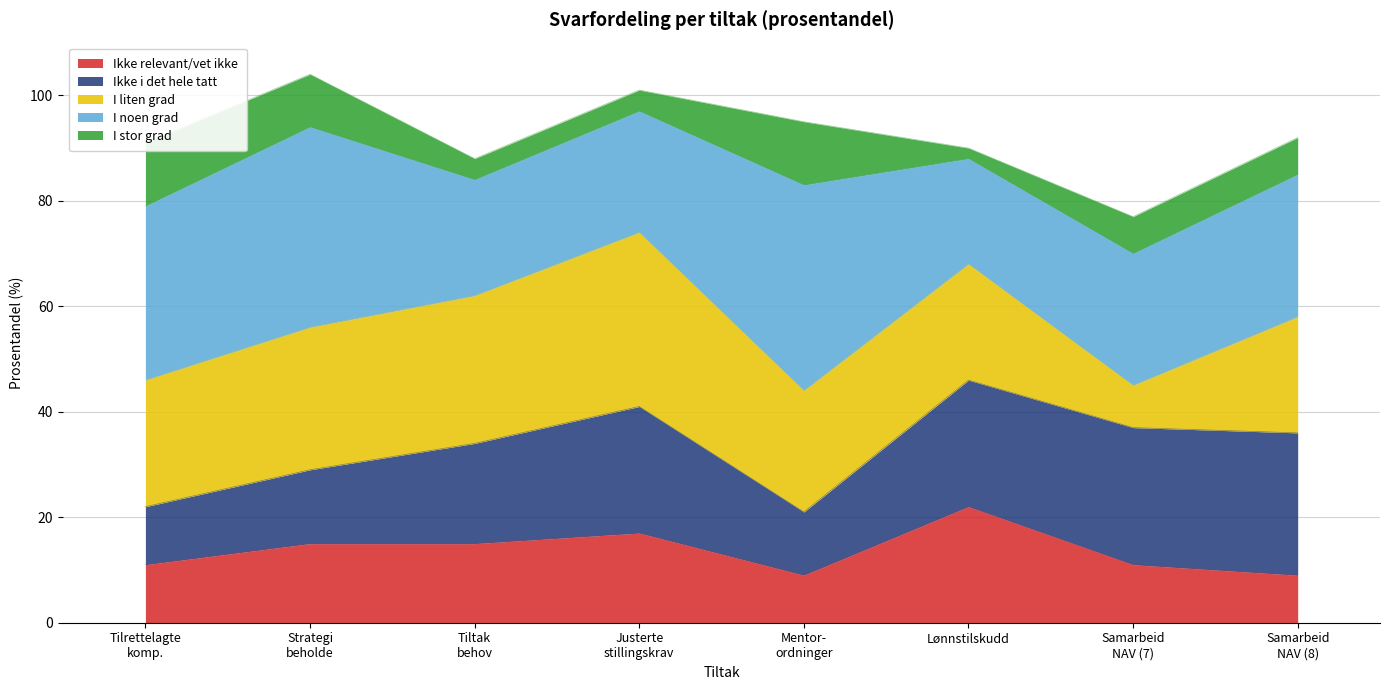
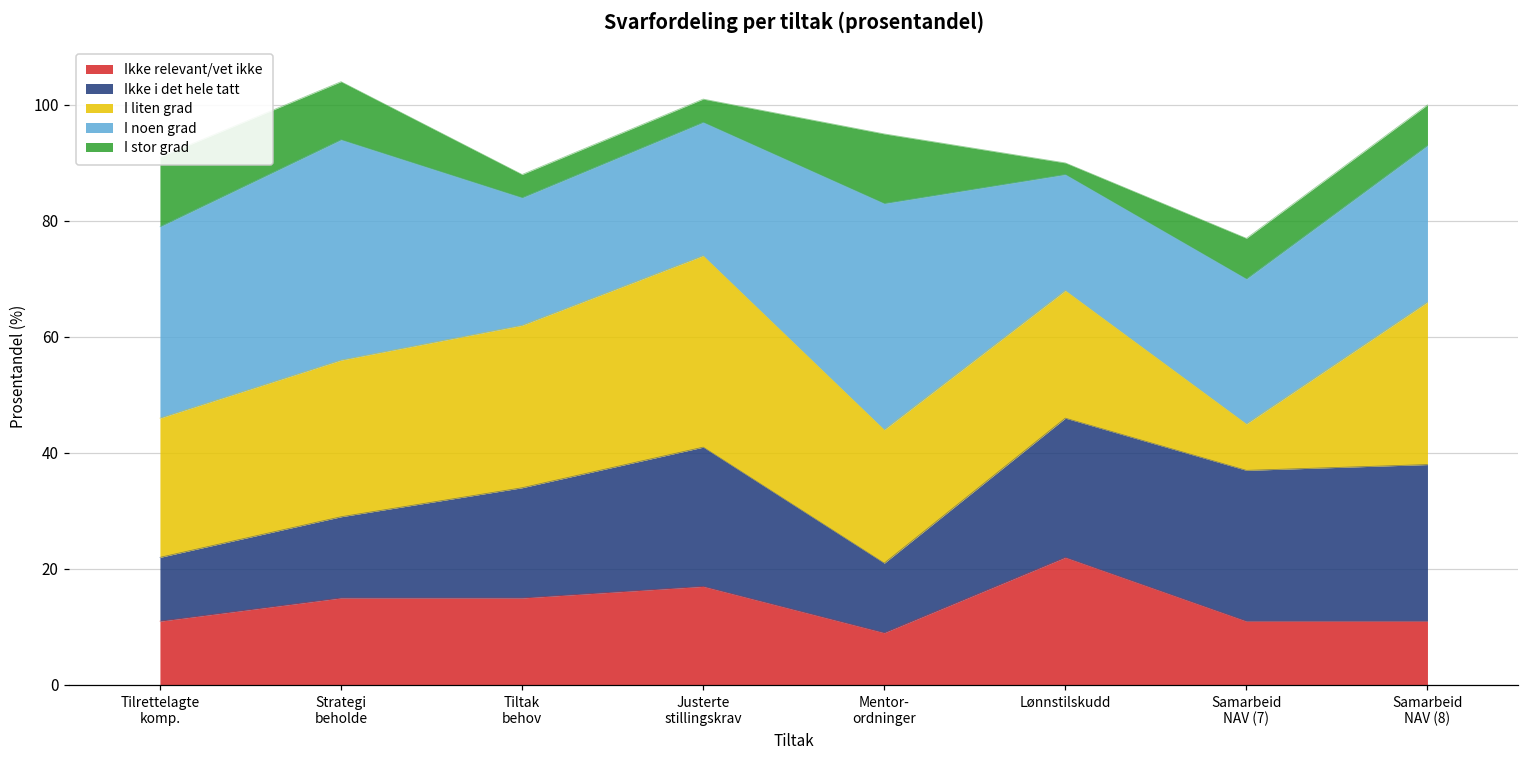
Ikke relevant/vet ikke, Samarbeid NAV (8): 9 -> 11
I liten grad, Samarbeid NAV (8): 22 -> 28
